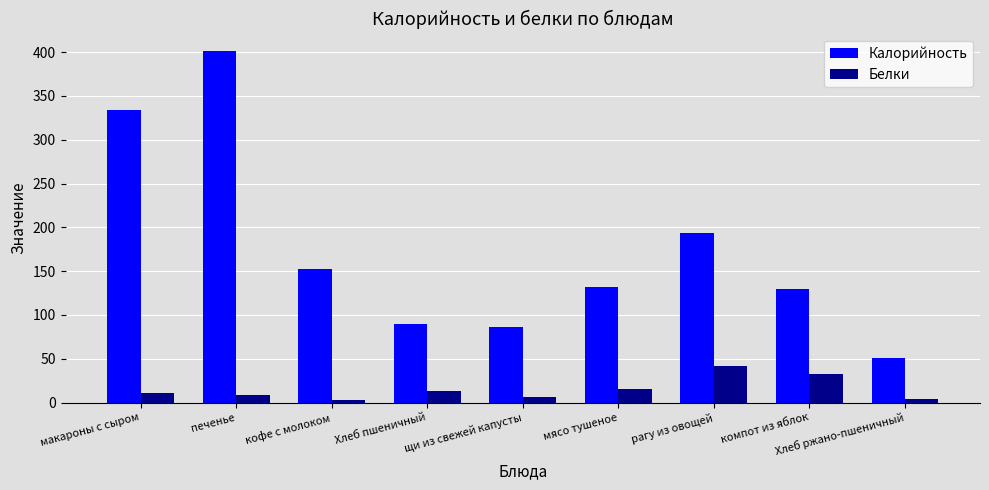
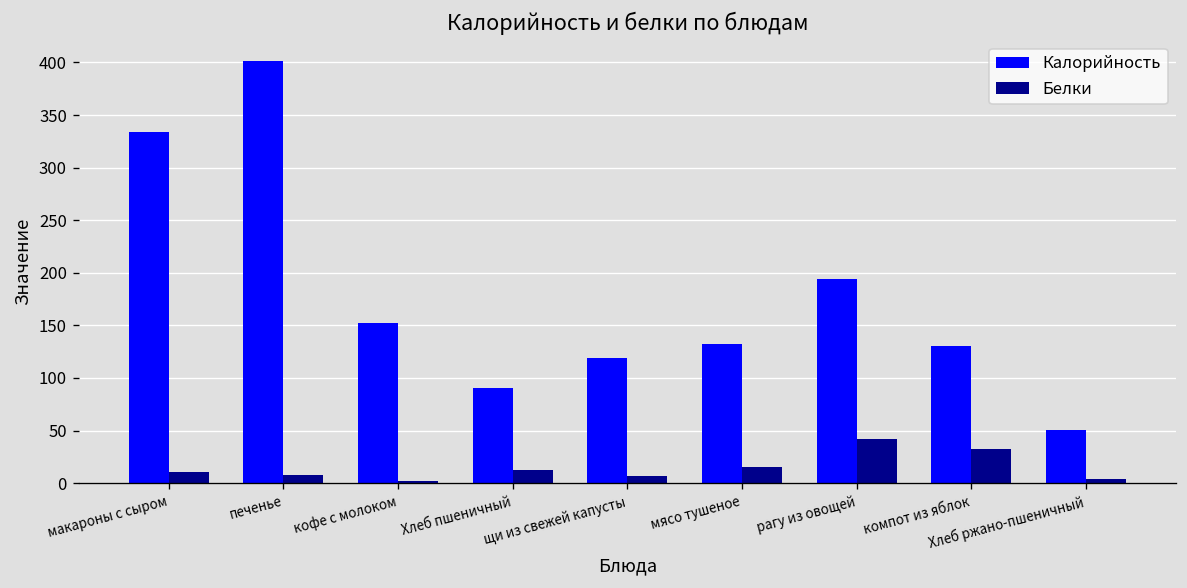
Калорийность, щи из свежей капусты: 90 -> 120
